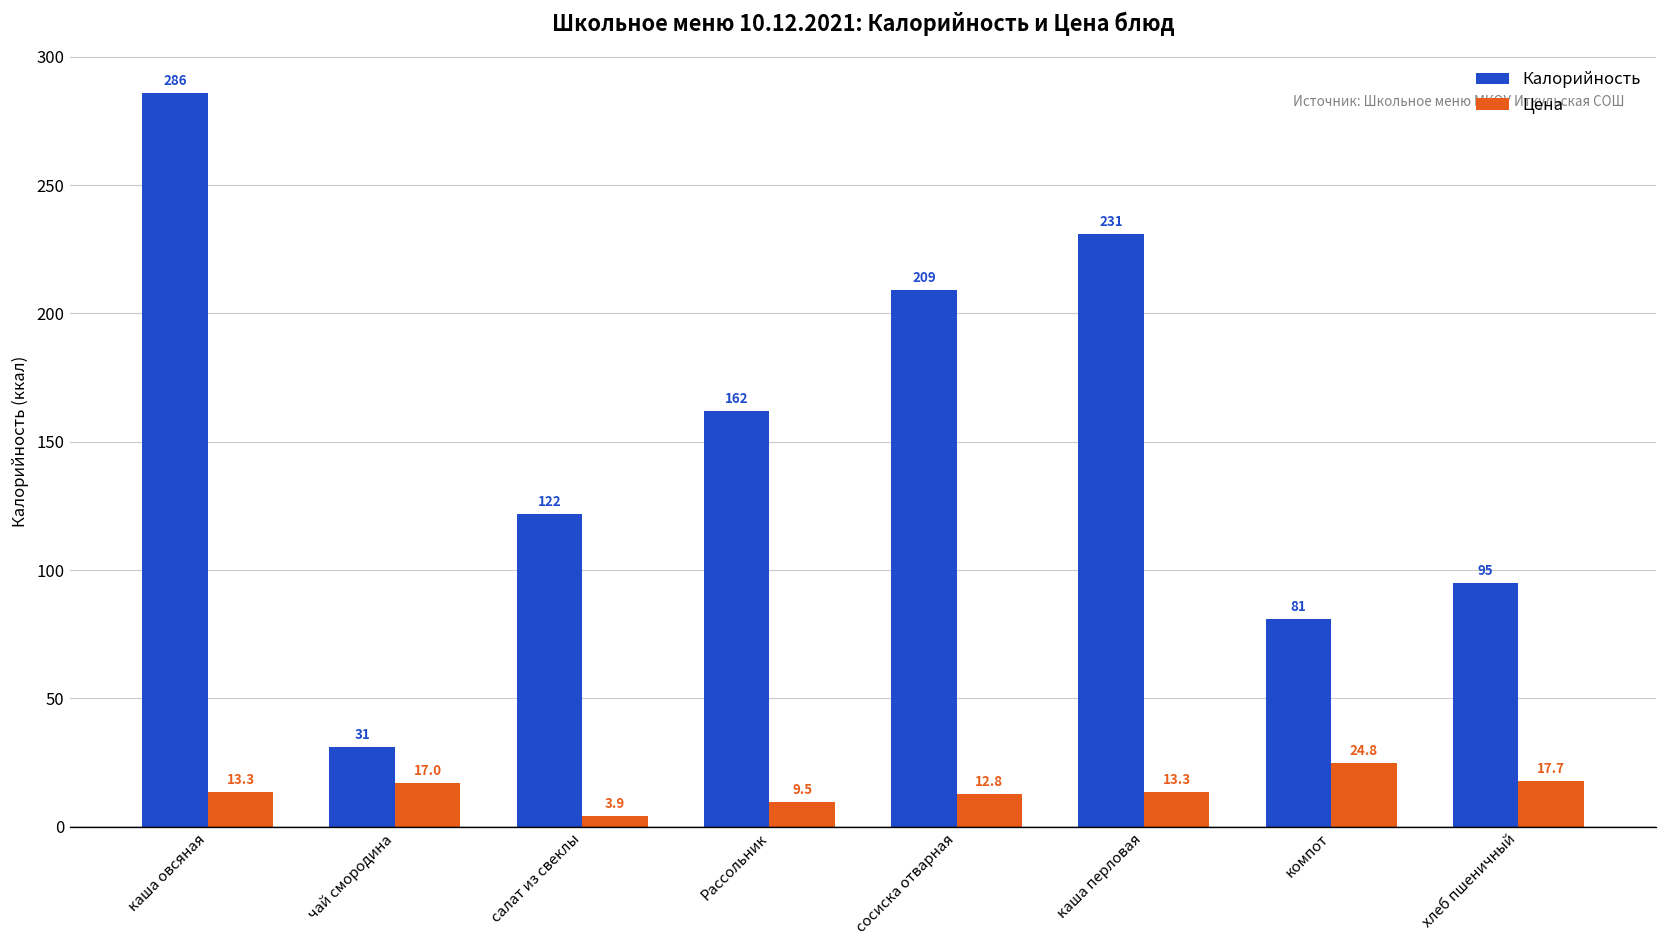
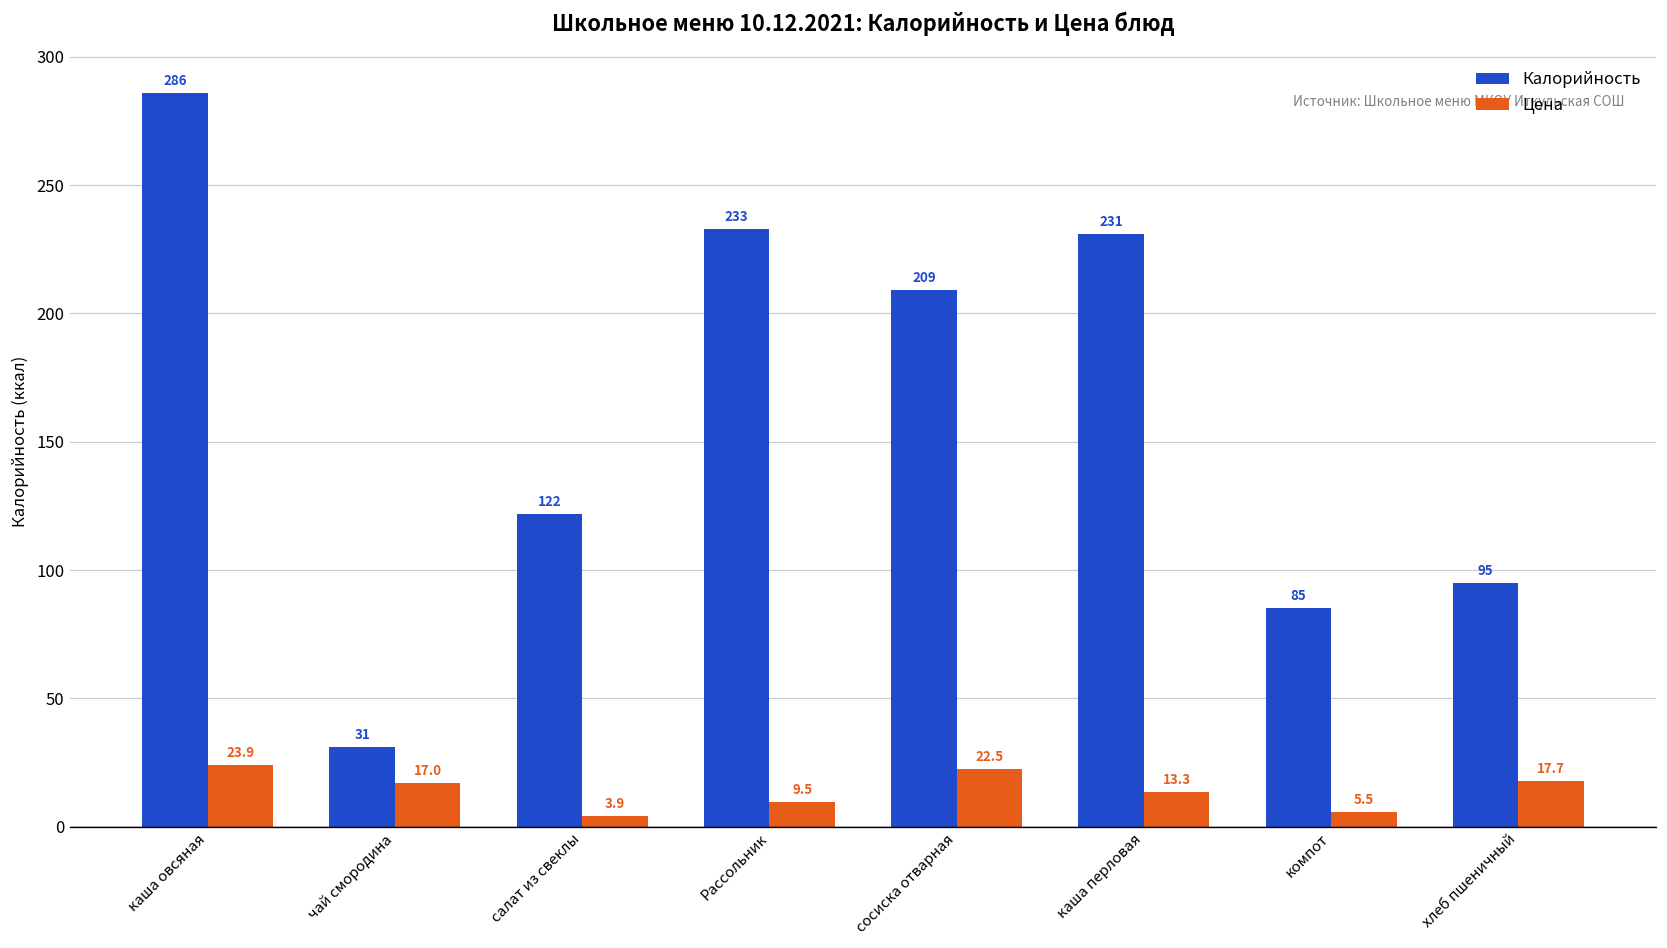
Цена, каша овсяная: 13.3 -> 23.9
Калорийность, Рассольник: 162 -> 233
Цена, сосиска отварная: 12.8 -> 22.5
Калорийность, компот: 81 -> 85
Цена, компот: 24.8 -> 5.5
